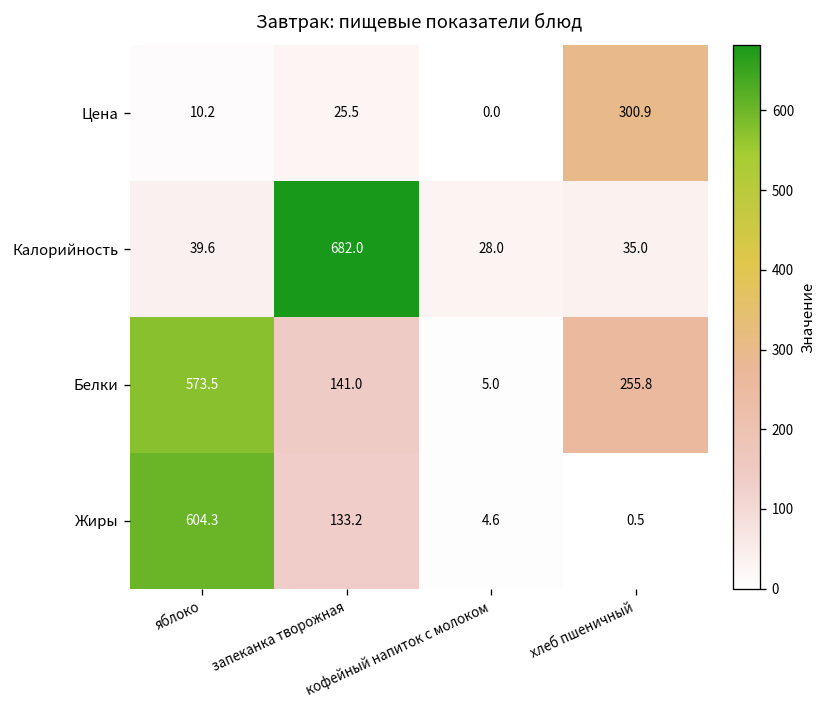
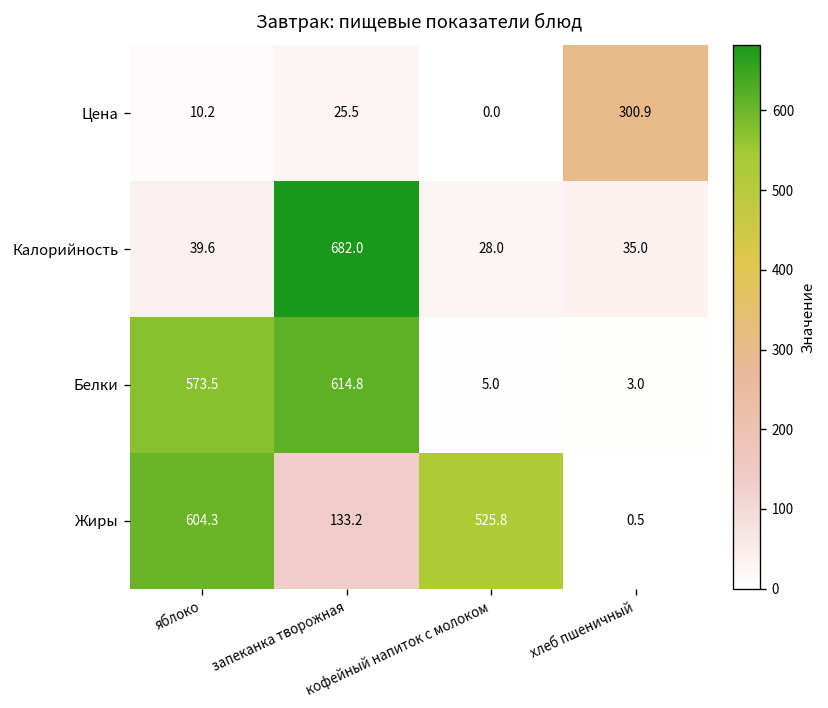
Белки, запеканка творожная: 141.0 -> 614.8
Белки, хлеб пшеничный: 255.8 -> 3.0
Жиры, кофейный напиток с молоком: 4.6 -> 525.8
